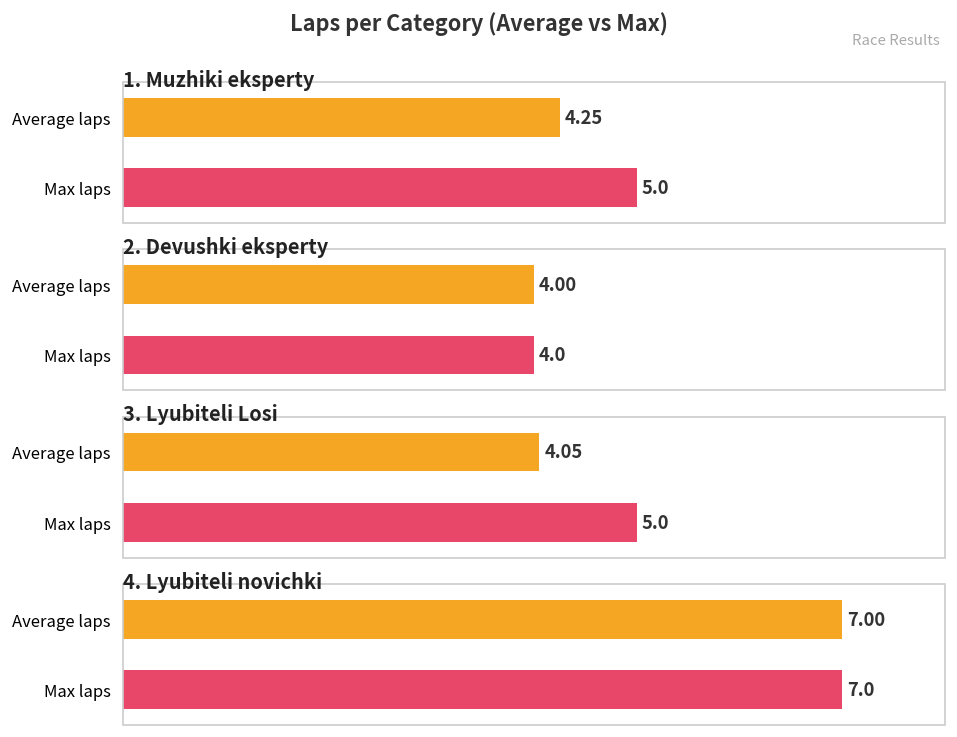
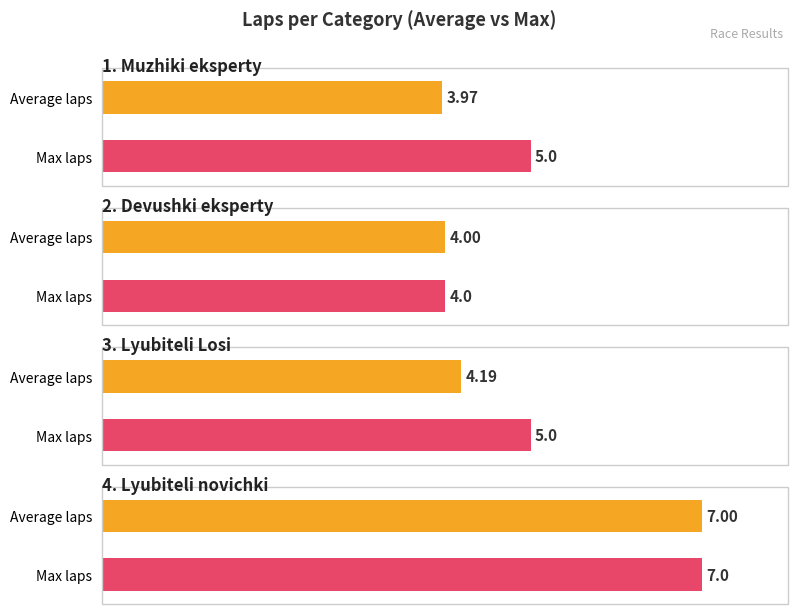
1. Muzhiki eksperty, Average laps: 4.25 -> 3.97
3. Lyubiteli Losi, Average laps: 4.05 -> 4.19
